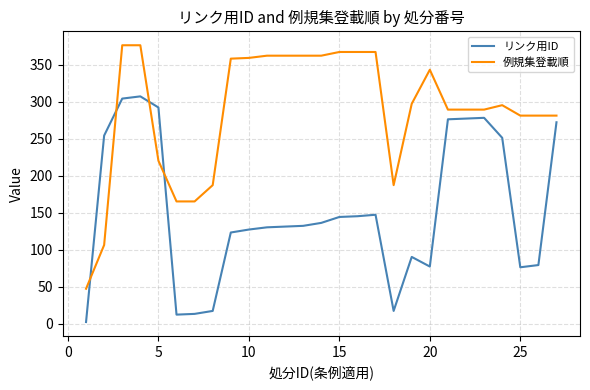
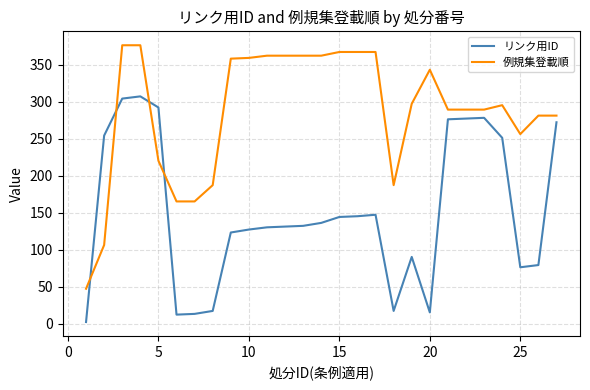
リンク用ID, 20: 80 -> 20
例規集登載順, 25: 280 -> 260
